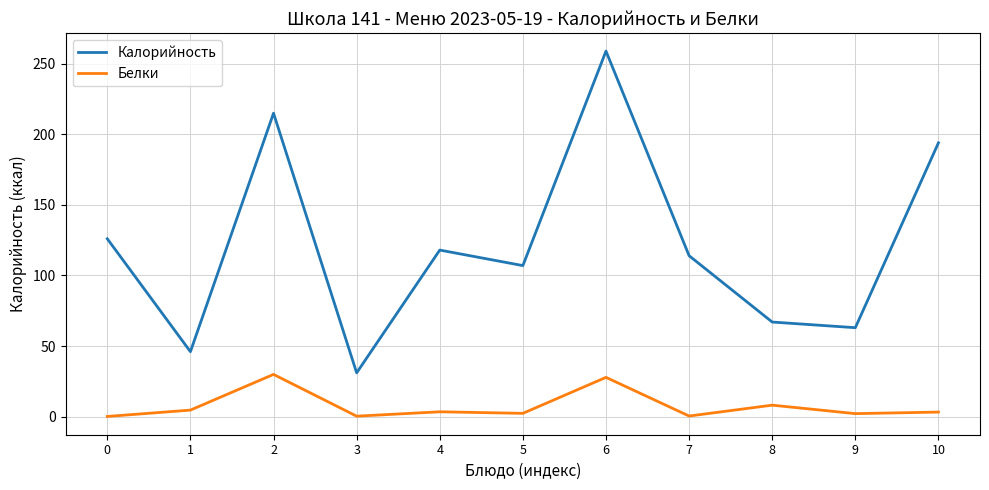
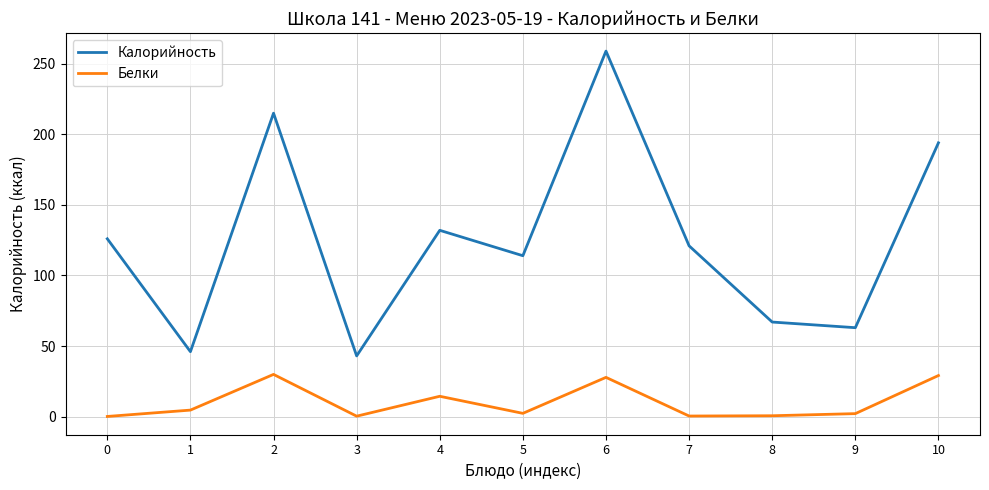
Калорийность, 3: 31 -> 43
Калорийность, 4: 118 -> 132
Белки, 4: 3 -> 14
Калорийность, 5: 107 -> 114
Калорийность, 7: 114 -> 121
Белки, 8: 8 -> 1
Белки, 10: 3 -> 29
